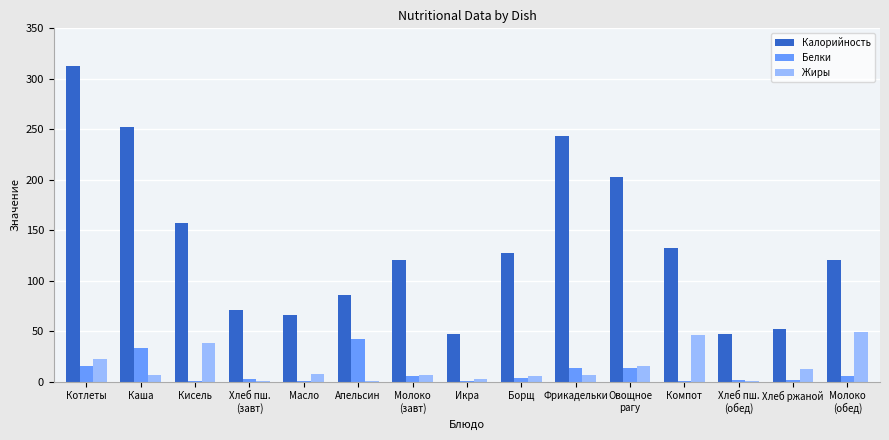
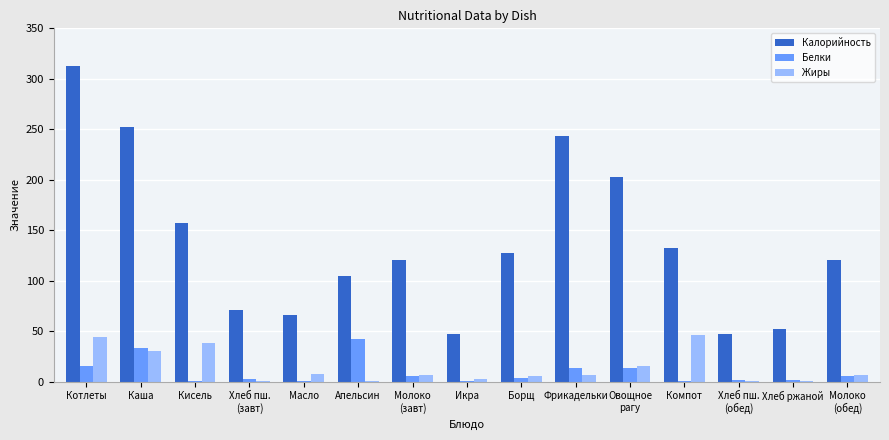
Жиры, Котлеты: 22 -> 44
Жиры, Каша: 6 -> 30
Калорийность, Апельсин: 86 -> 105
Жиры, Хлеб ржаной: 13 -> 0
Жиры, Молоко (обед): 49 -> 6
